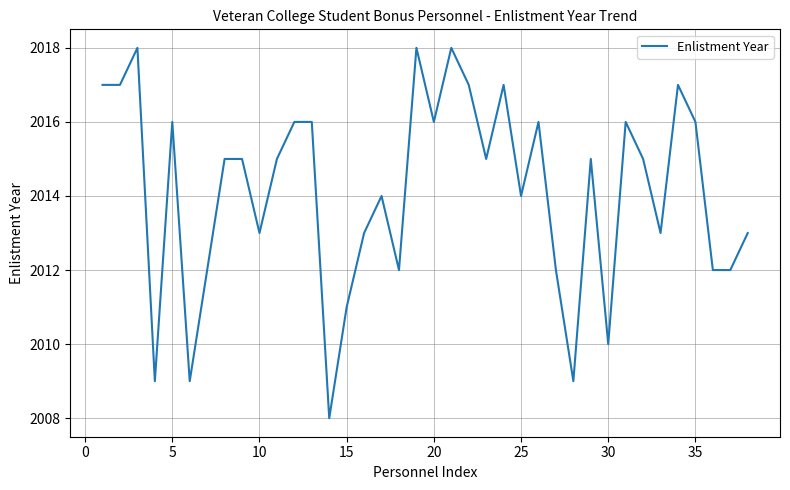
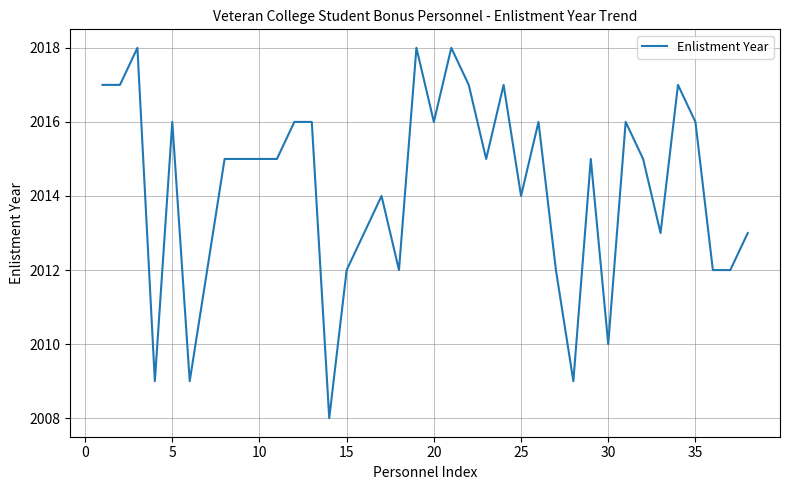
10: 2013 -> 2015
15: 2011 -> 2012
